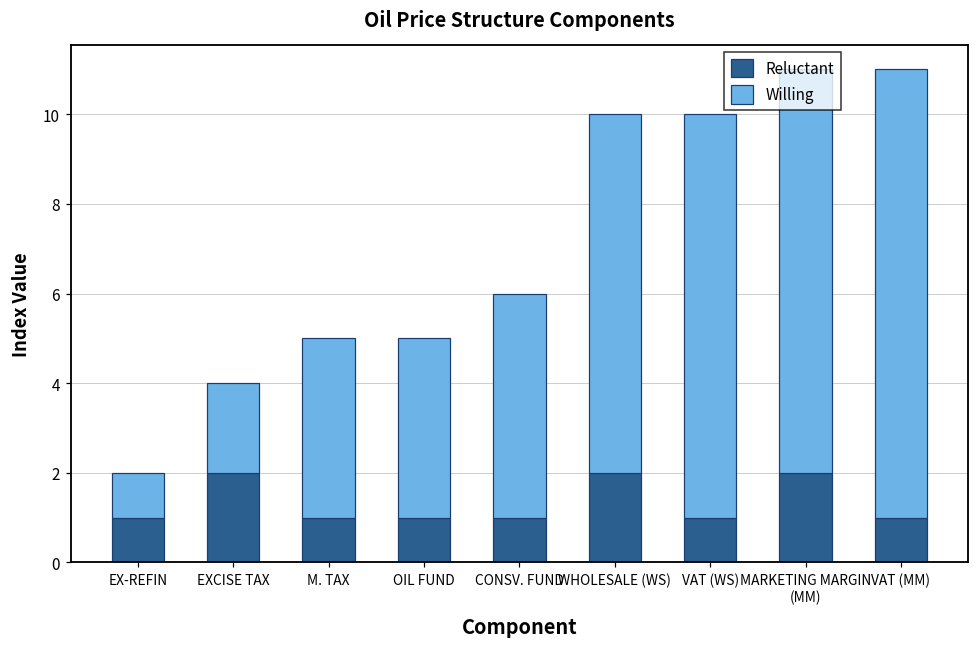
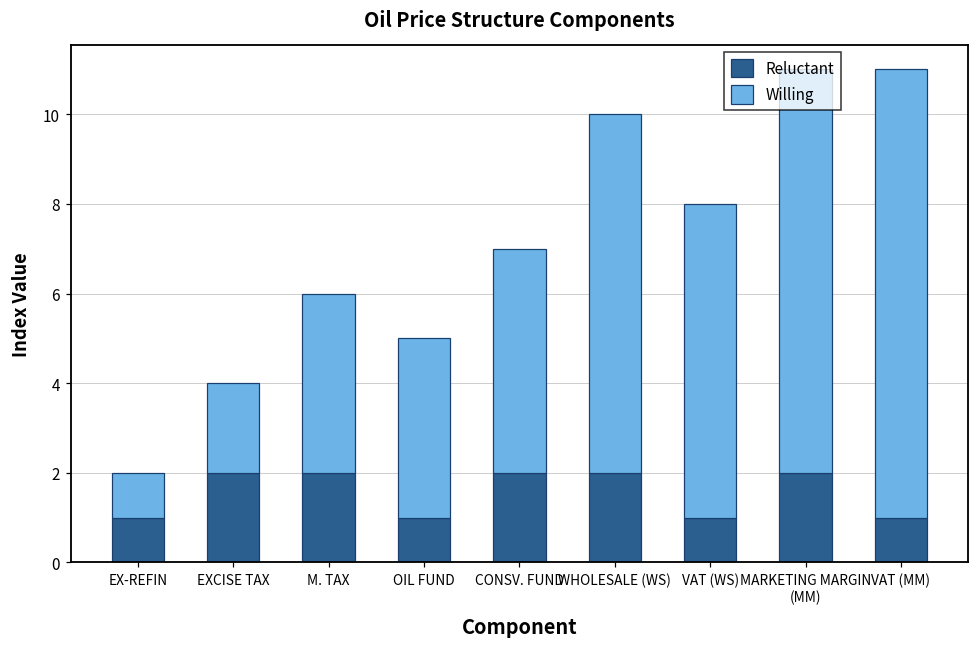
Reluctant, M. TAX: 1 -> 2
Reluctant, CONSV. FUND: 1 -> 2
Willing, VAT (WS): 9 -> 7
